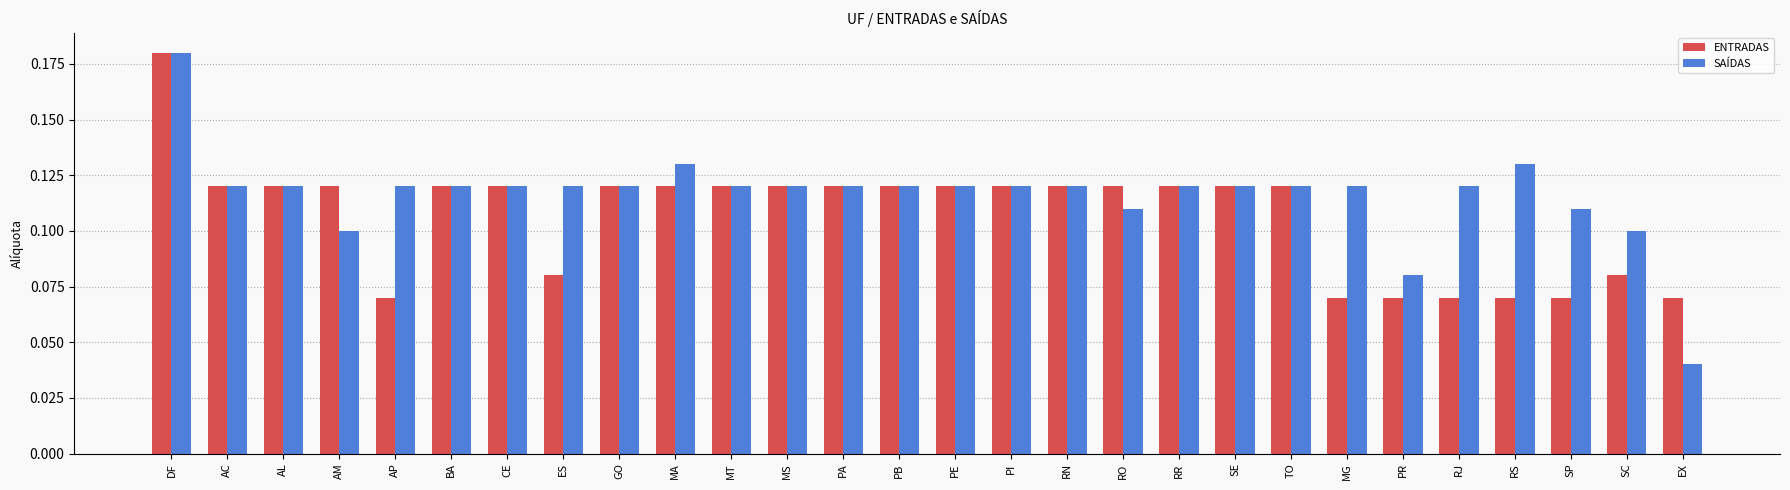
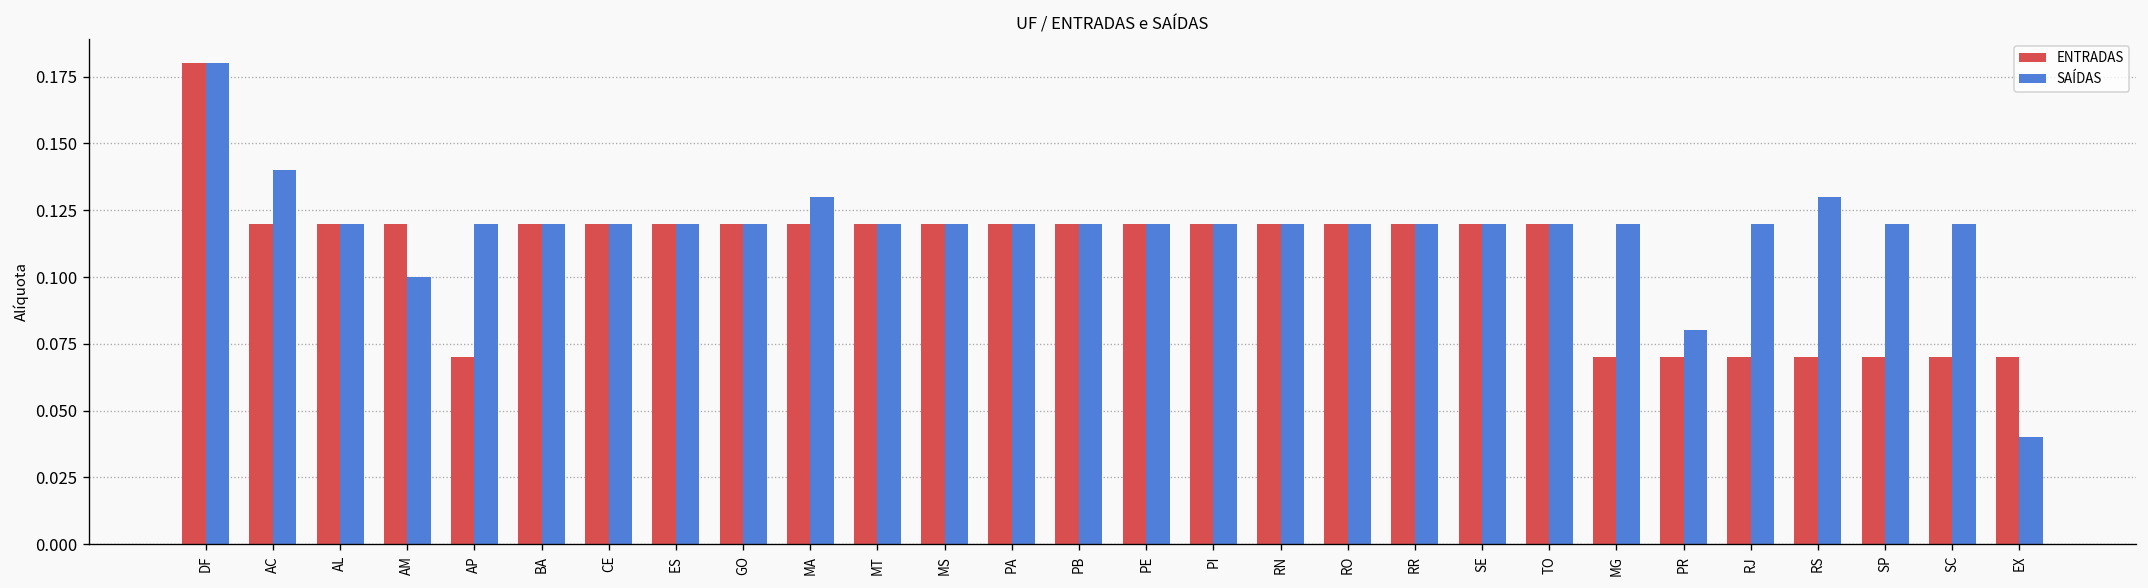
SAÍDAS, AC: 0.12 -> 0.14
ENTRADAS, ES: 0.08 -> 0.12
SAÍDAS, RO: 0.11 -> 0.12
SAÍDAS, SP: 0.11 -> 0.12
ENTRADAS, SC: 0.08 -> 0.07
SAÍDAS, SC: 0.10 -> 0.12
